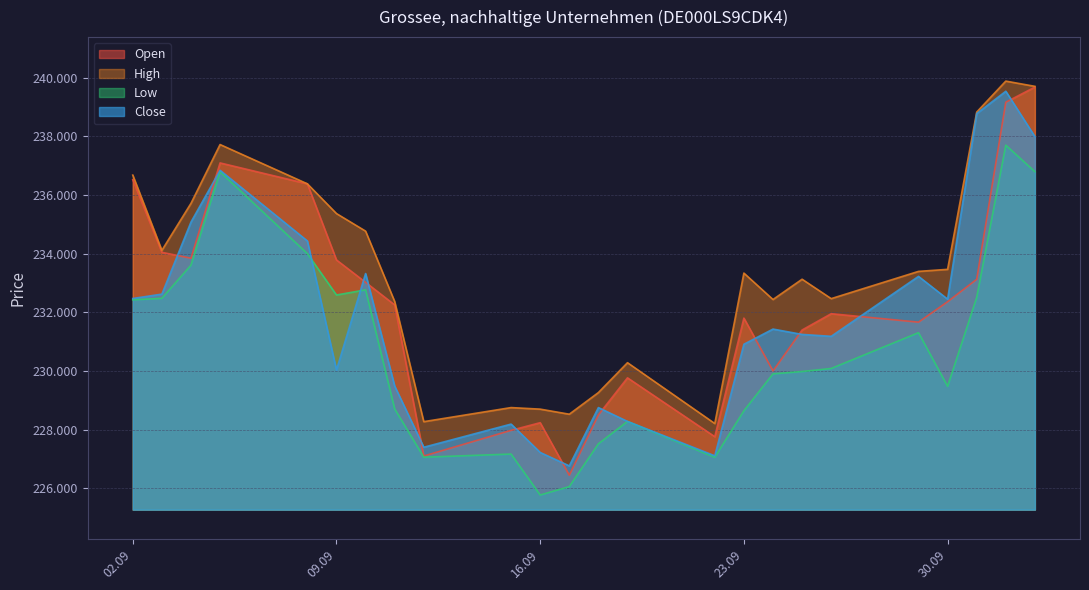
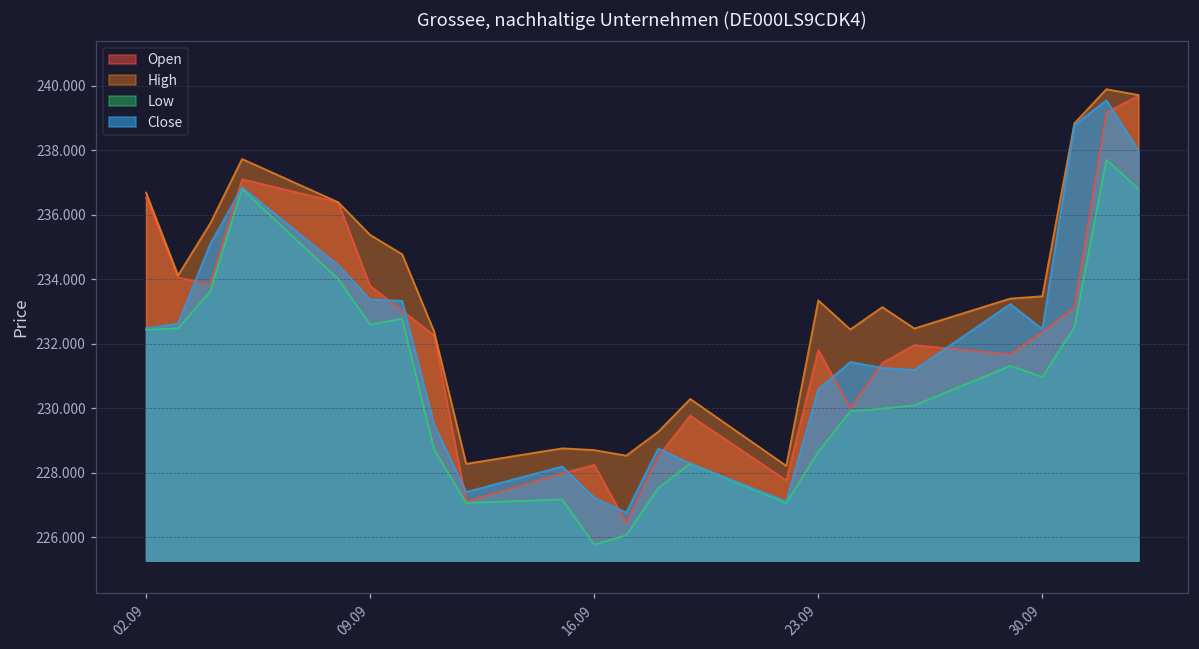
Close, 09.09: 230.0 -> 233.4
Close, 23.09: 230.9 -> 230.6
Low, 30.09: 229.5 -> 231.0
